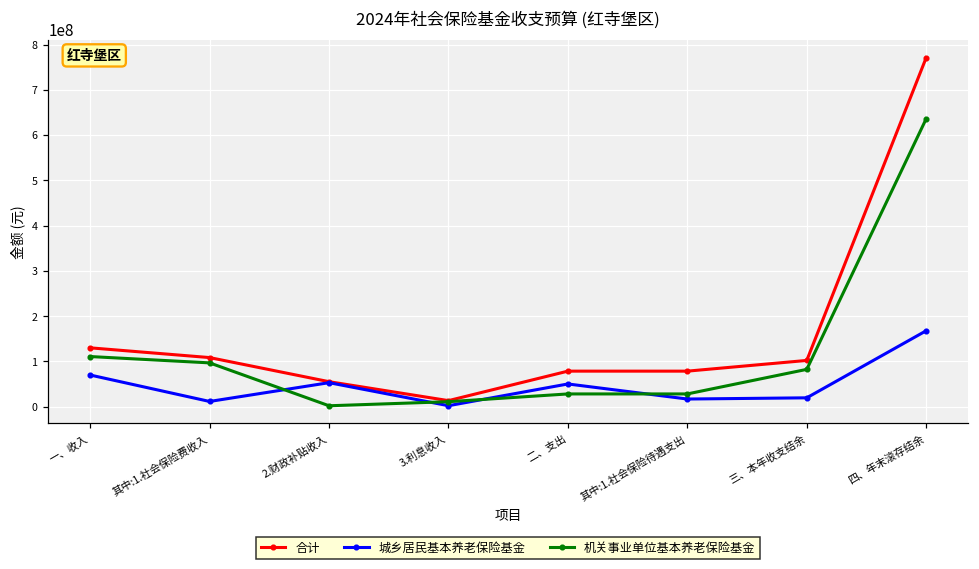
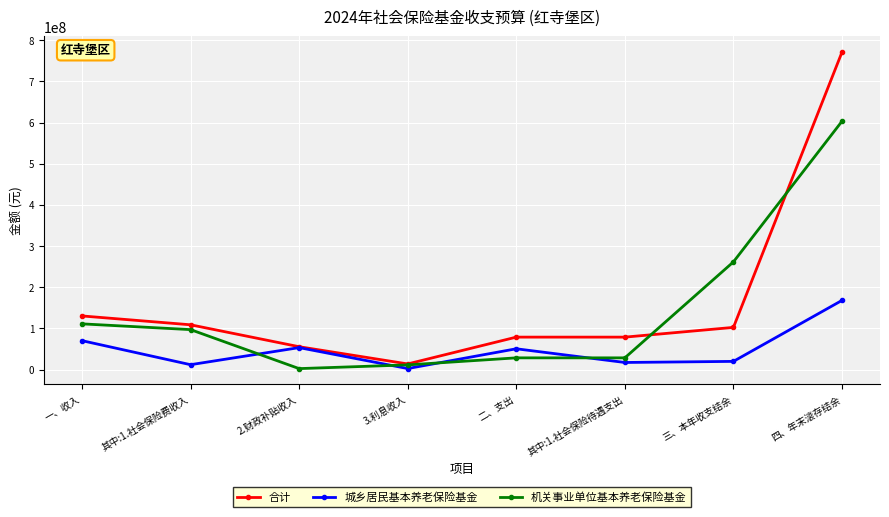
机关事业单位基本养老保险基金, 三、本年收支结余: 80000000 -> 260000000
机关事业单位基本养老保险基金, 四、年末滚存结余: 640000000 -> 600000000
